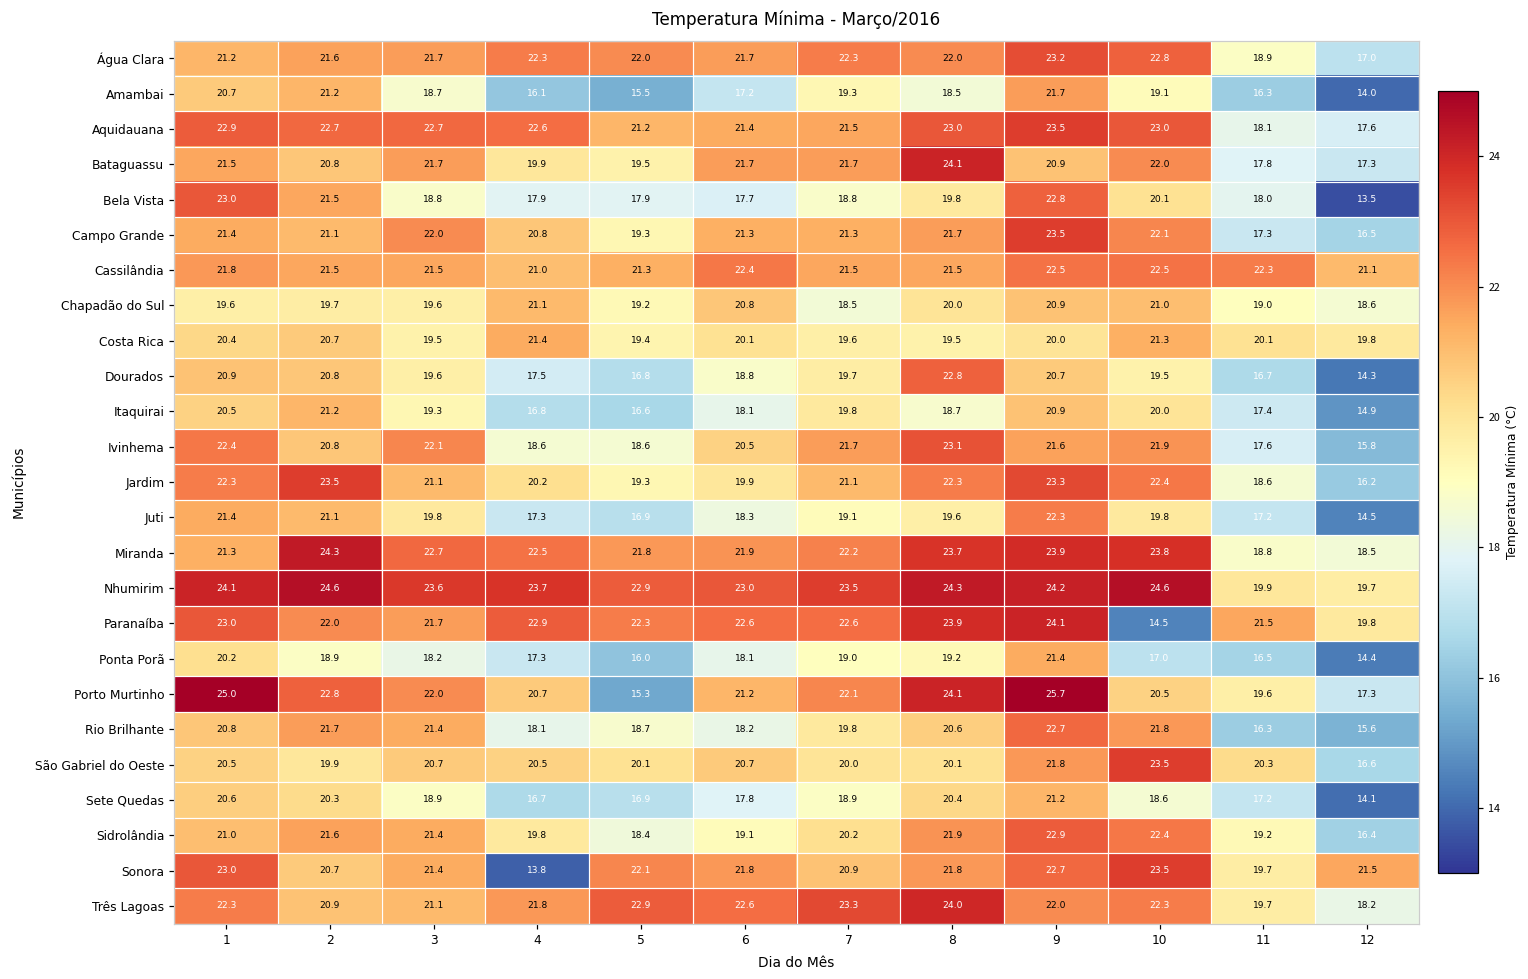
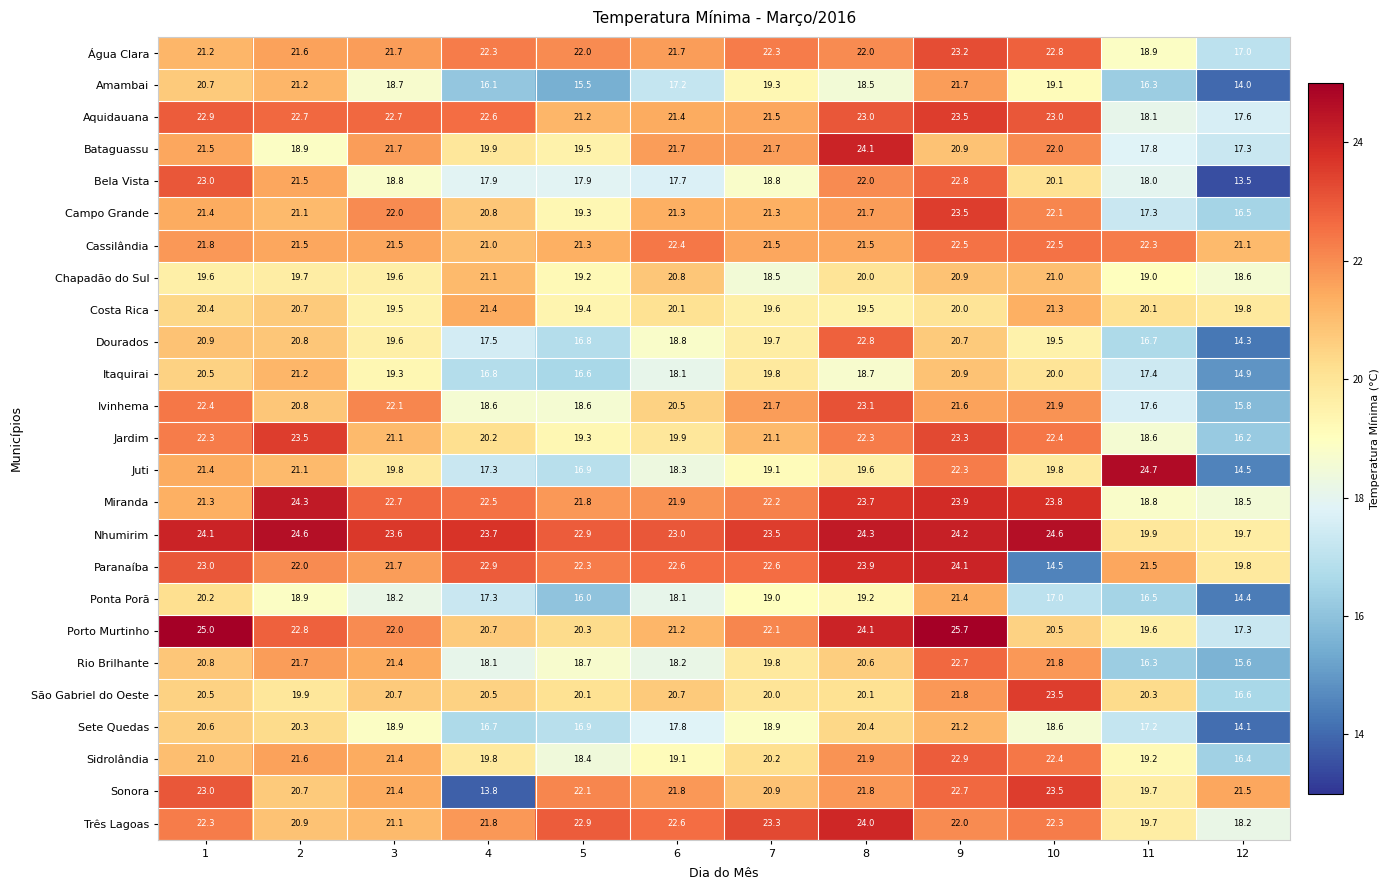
Bataguassu, 2: 20.8 -> 18.9
Bela Vista, 8: 19.8 -> 22.0
Juti, 11: 17.2 -> 24.7
Porto Murtinho, 5: 15.3 -> 20.3
